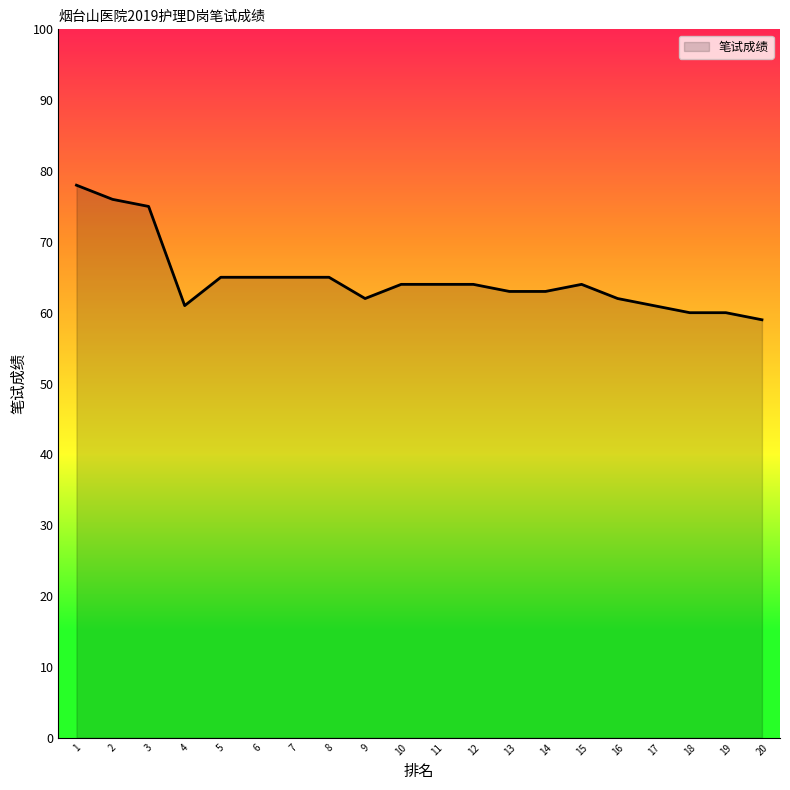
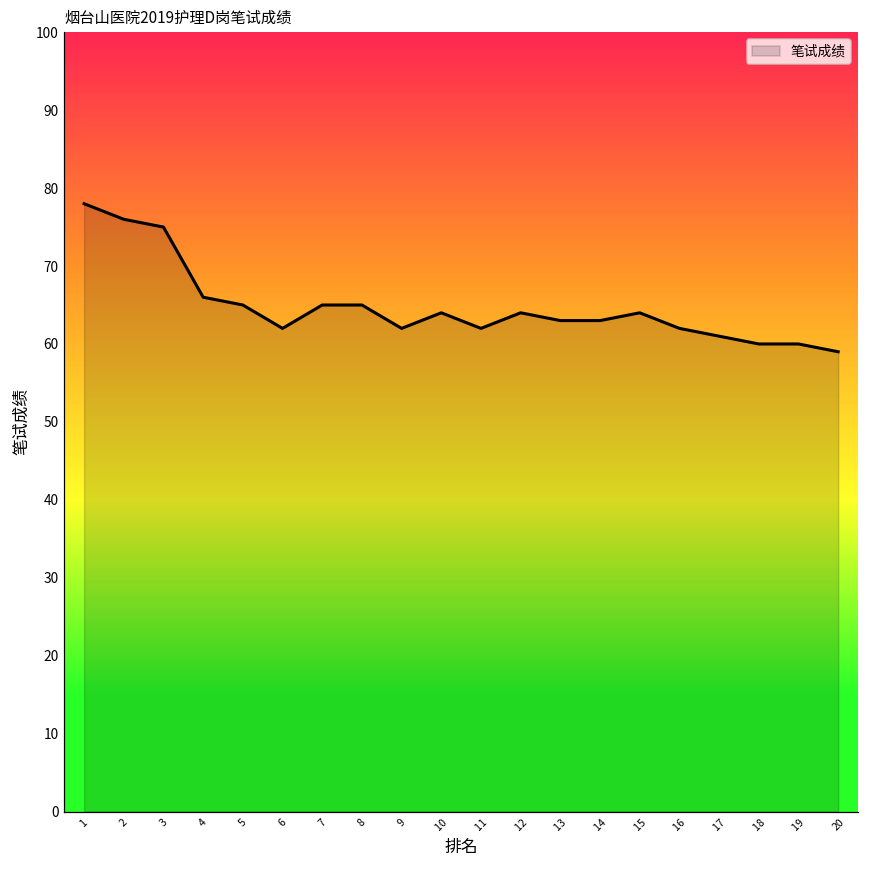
4: 61 -> 66
6: 65 -> 62
11: 64 -> 62
